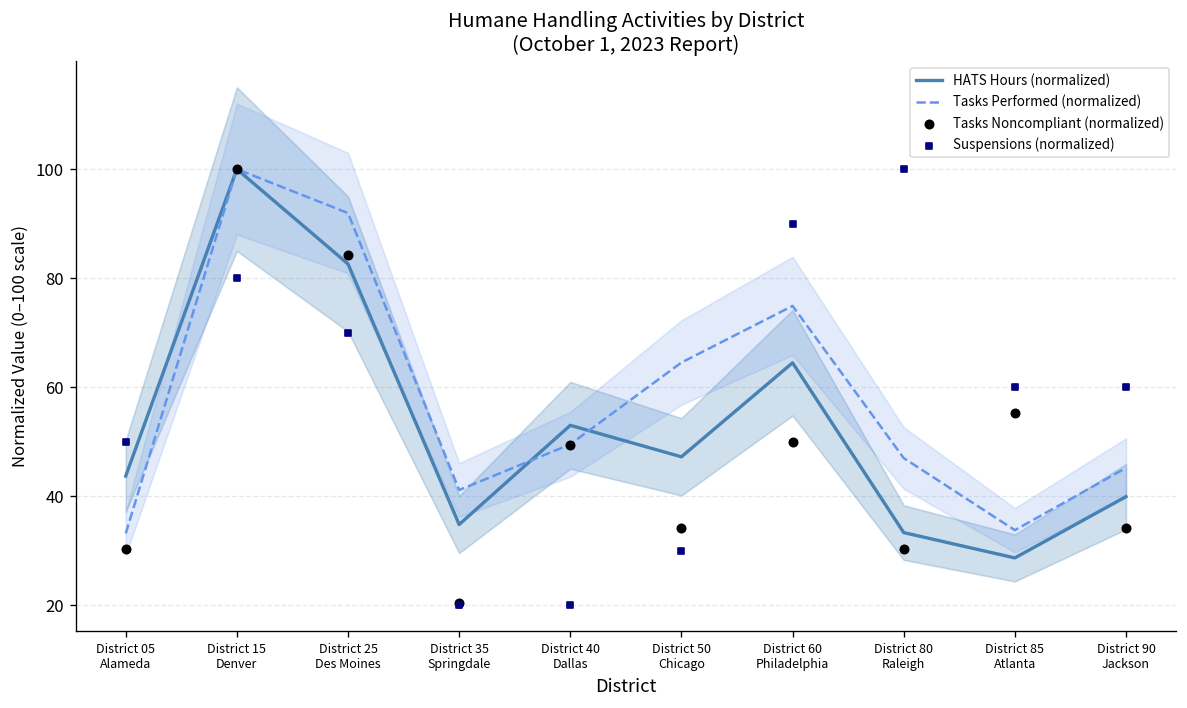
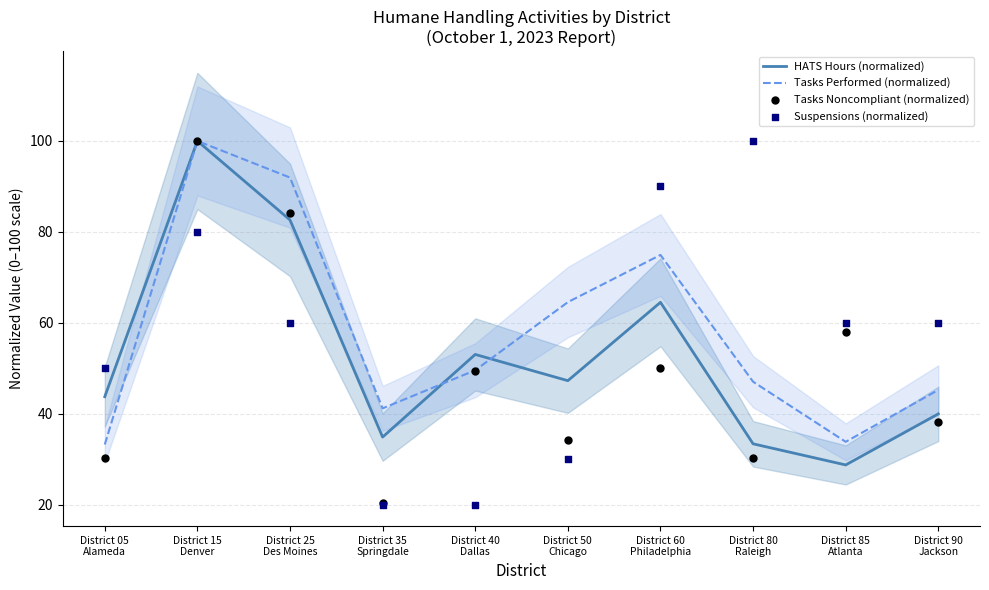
Suspensions (normalized), District 25 Des Moines: 70 -> 60
Tasks Noncompliant (normalized), District 85 Atlanta: 55 -> 58
Tasks Noncompliant (normalized), District 90 Jackson: 34 -> 38
